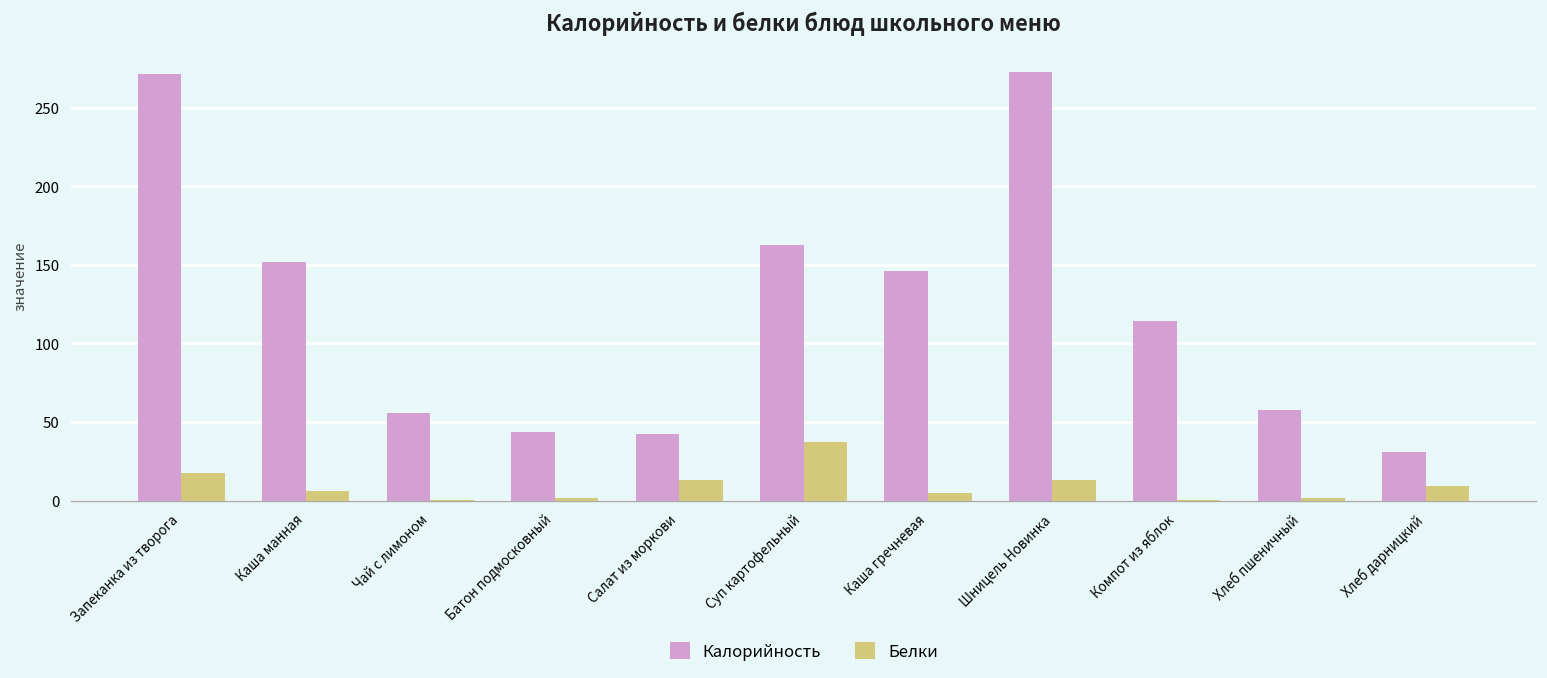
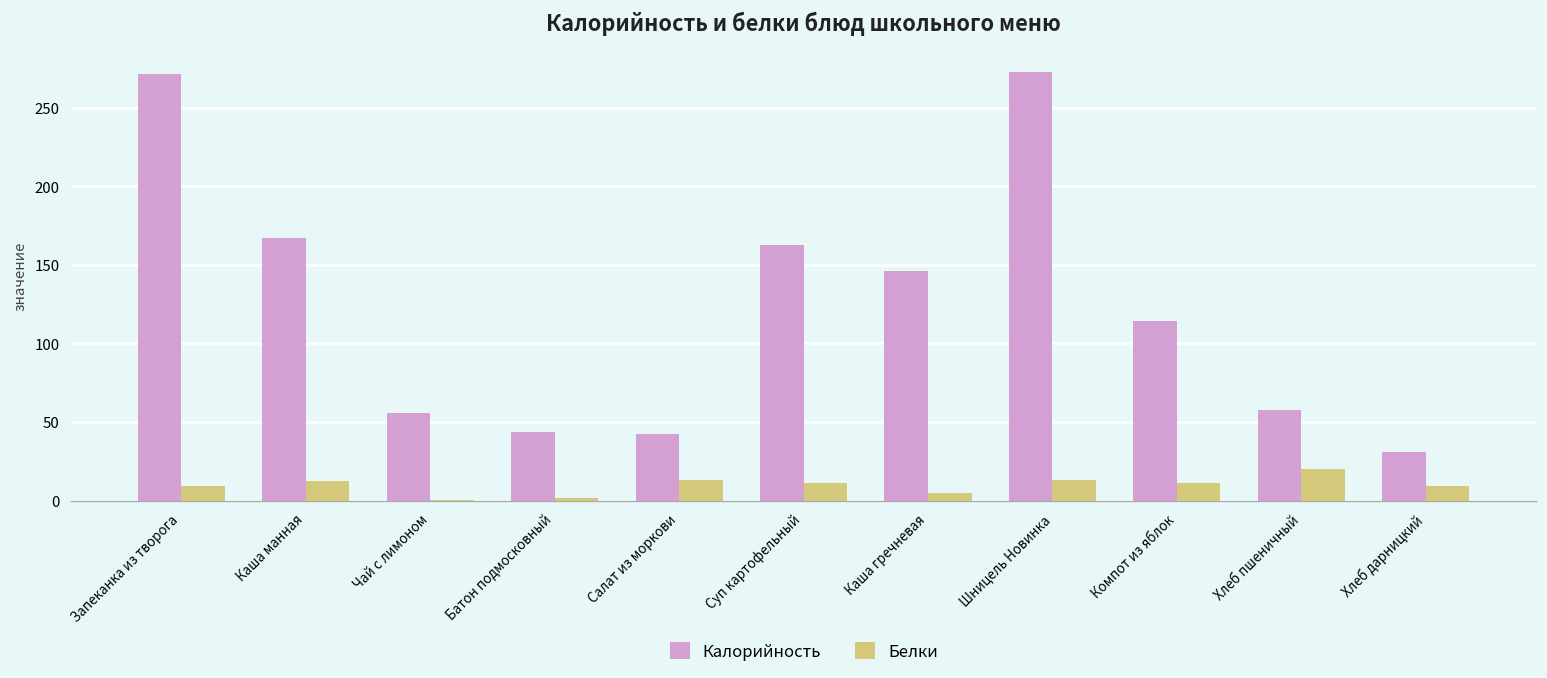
Белки, Запеканка из творога: 18 -> 10
Калорийность, Каша манная: 152 -> 167
Белки, Каша манная: 6 -> 12
Белки, Суп картофельный: 37 -> 11
Белки, Компот из яблок: 0 -> 11
Белки, Хлеб пшеничный: 2 -> 20
